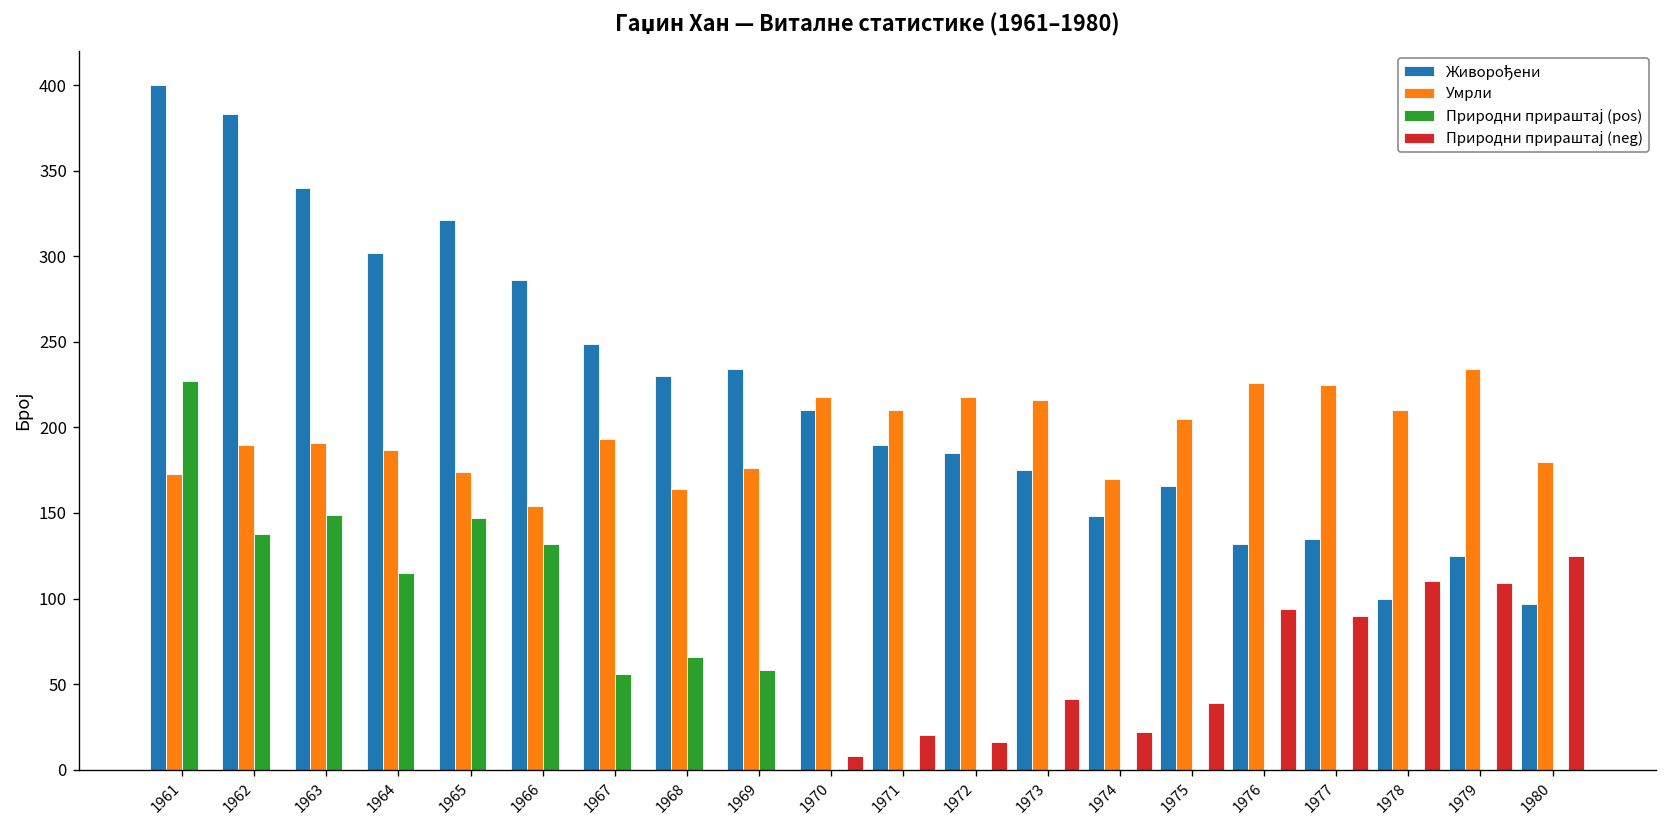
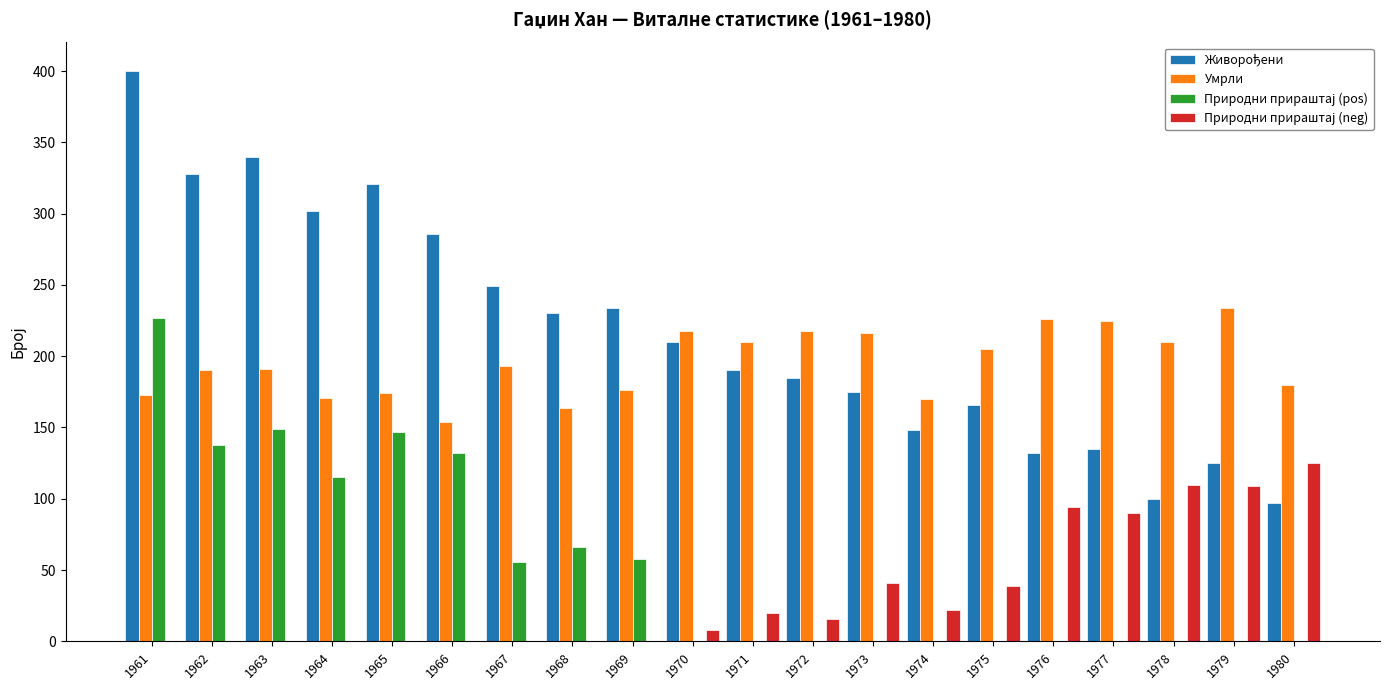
Живорођени, 1962: 383 -> 328
Умрли, 1964: 187 -> 171
